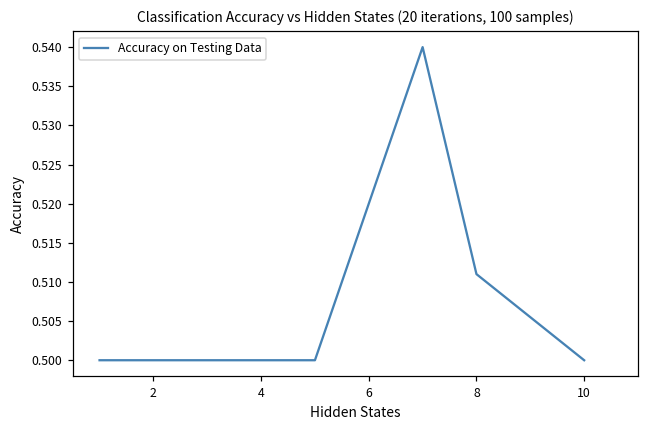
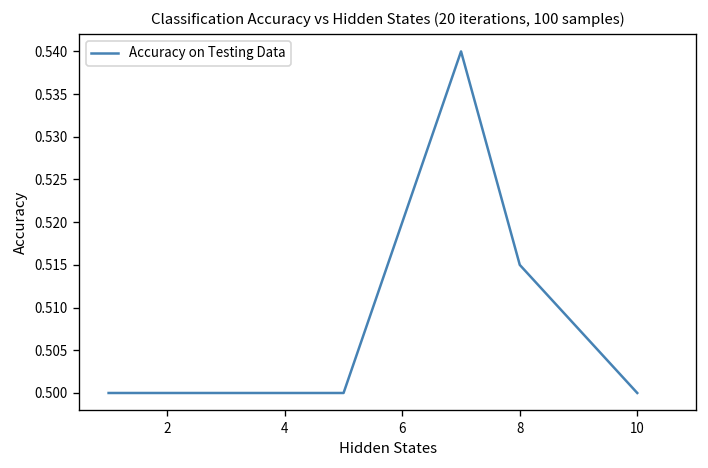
8: 0.511 -> 0.515
